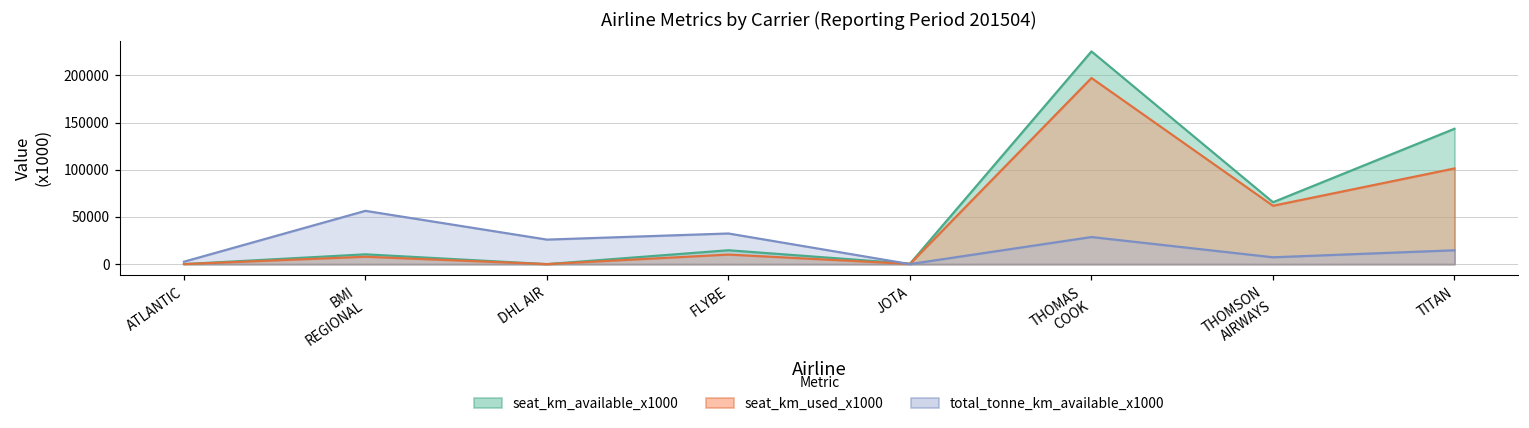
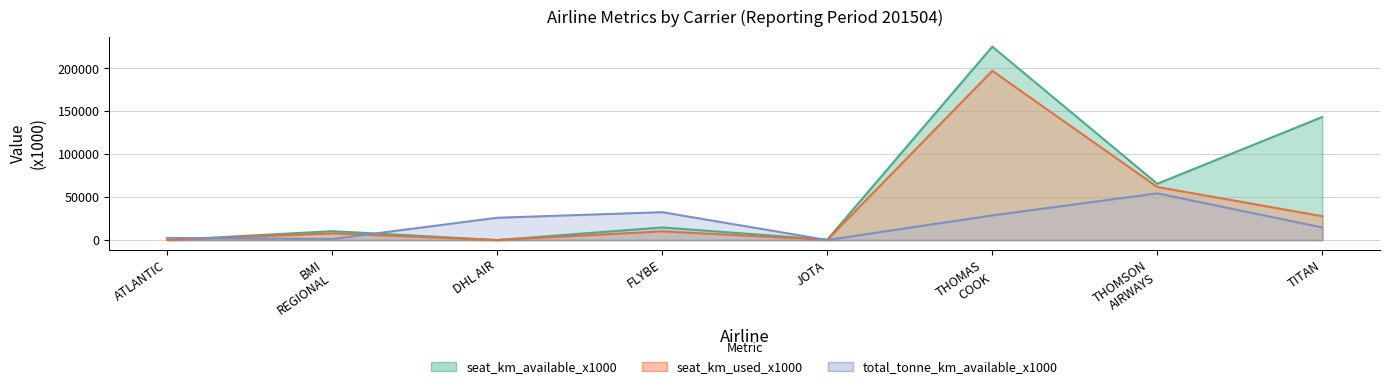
total_tonne_km_available_x1000, BMI REGIONAL: 60000 -> 0
total_tonne_km_available_x1000, THOMSON AIRWAYS: 10000 -> 50000
seat_km_used_x1000, TITAN: 100000 -> 30000
